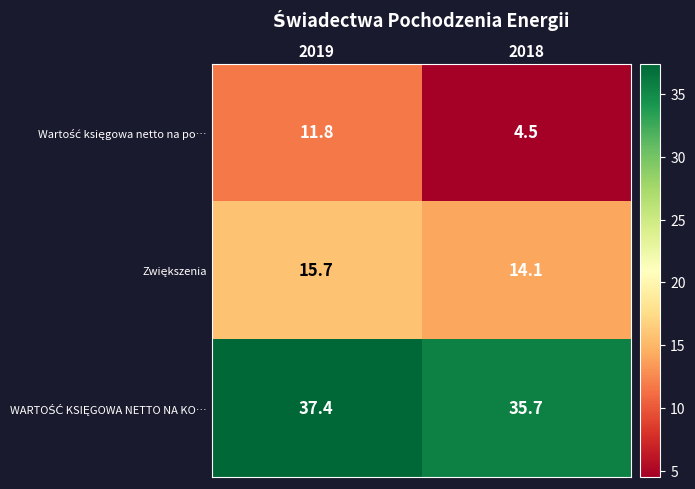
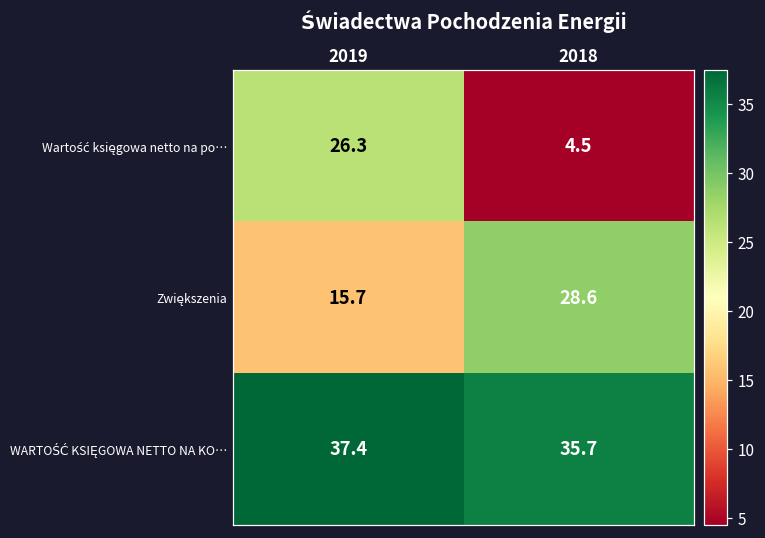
Wartość księgowa netto na po…, 2019: 11.8 -> 26.3
Zwiększenia, 2018: 14.1 -> 28.6
